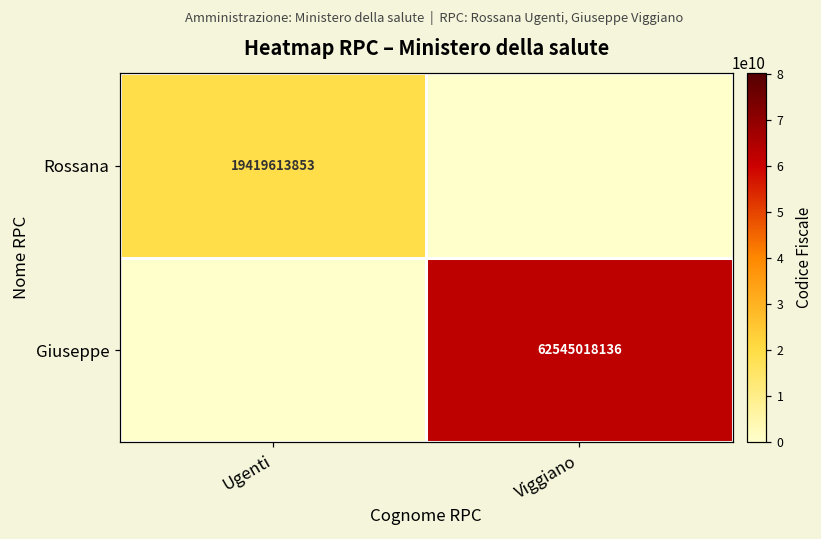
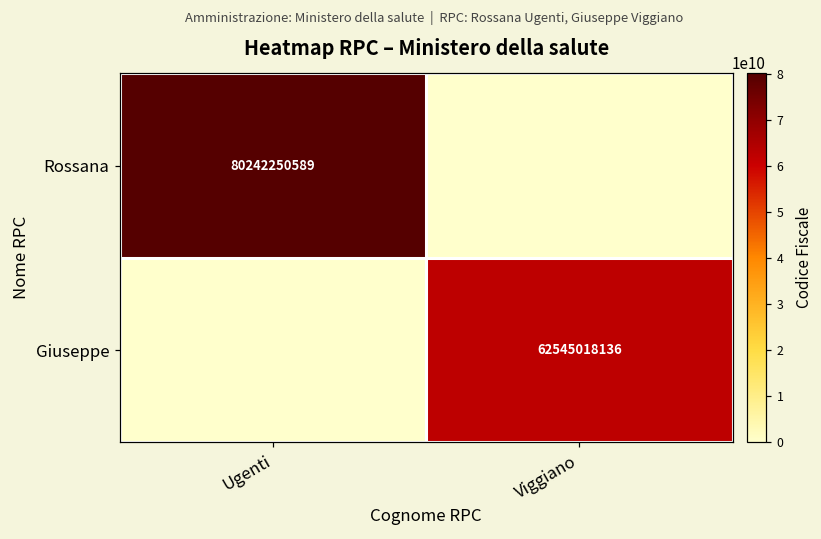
Rossana, Ugenti: 19419613853 -> 80242250589
